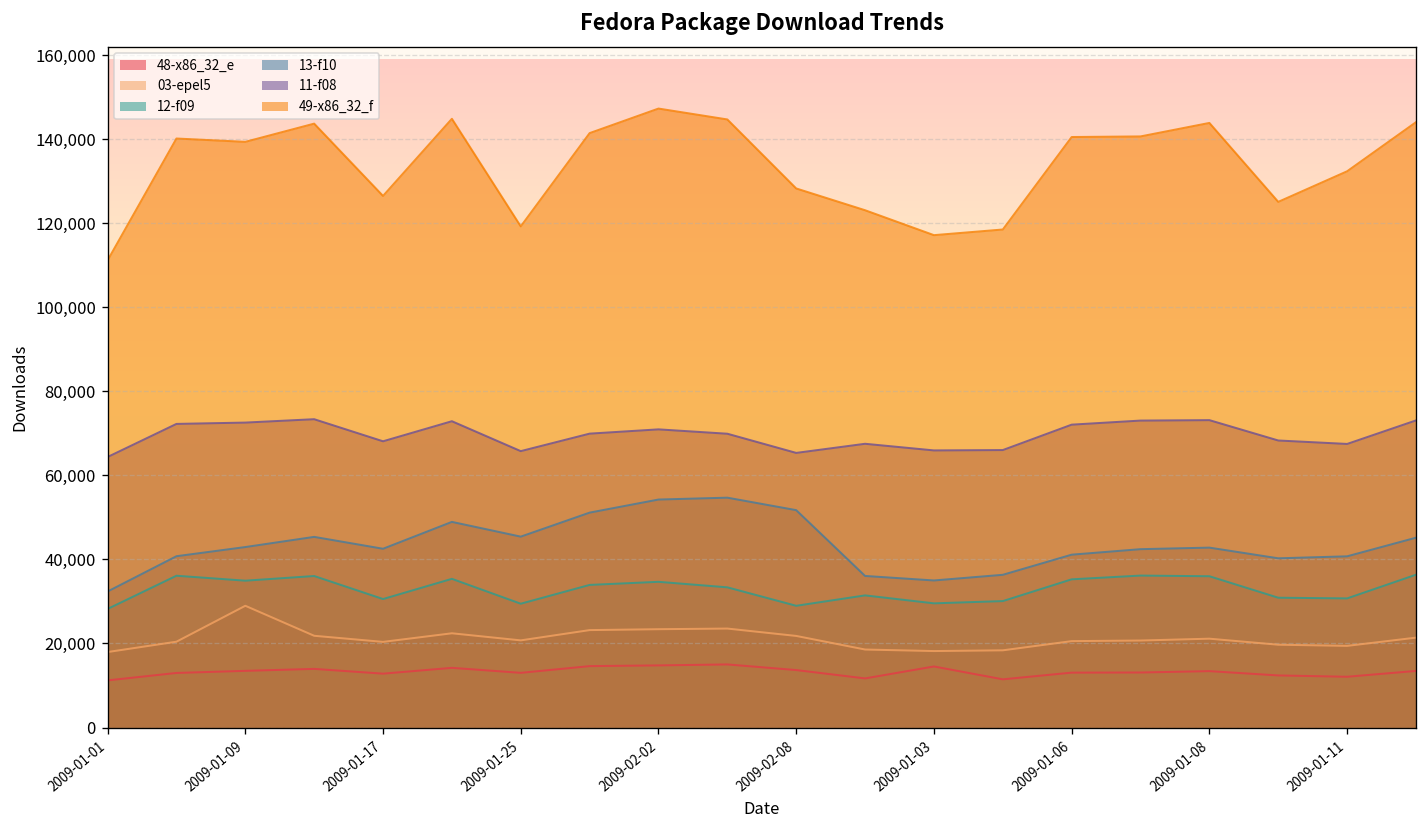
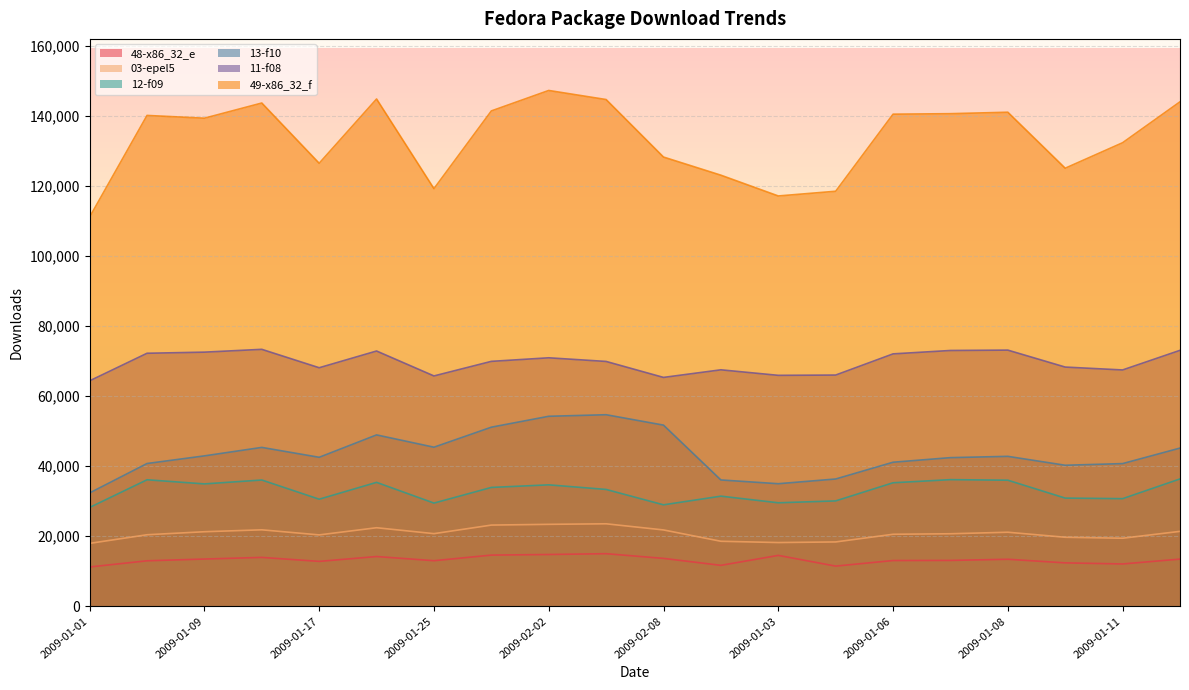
03-epel5, 2009-01-09: 29,000 -> 21,000
49-x86_32_f, 2009-01-08: 144,000 -> 141,000
